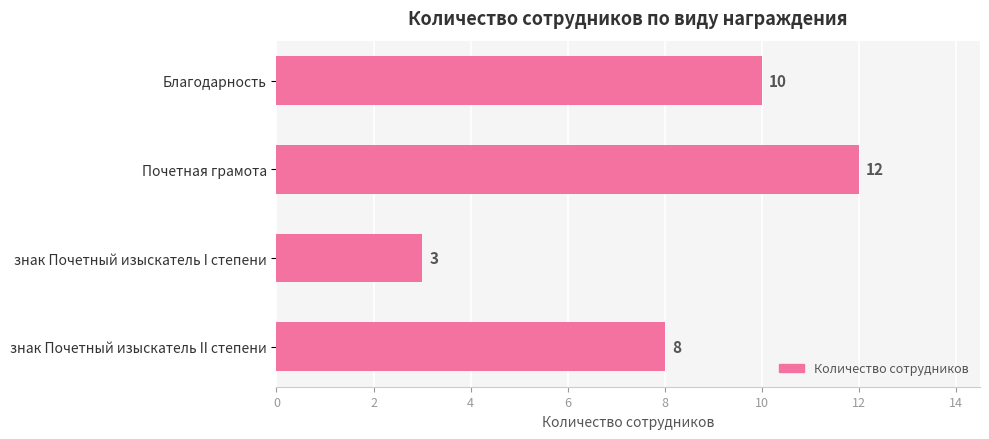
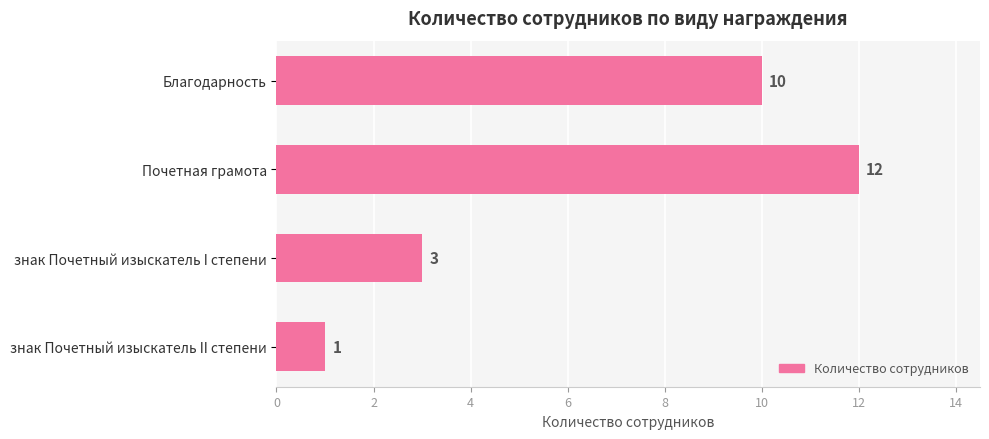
знак Почетный изыскатель II степени: 8 -> 1
